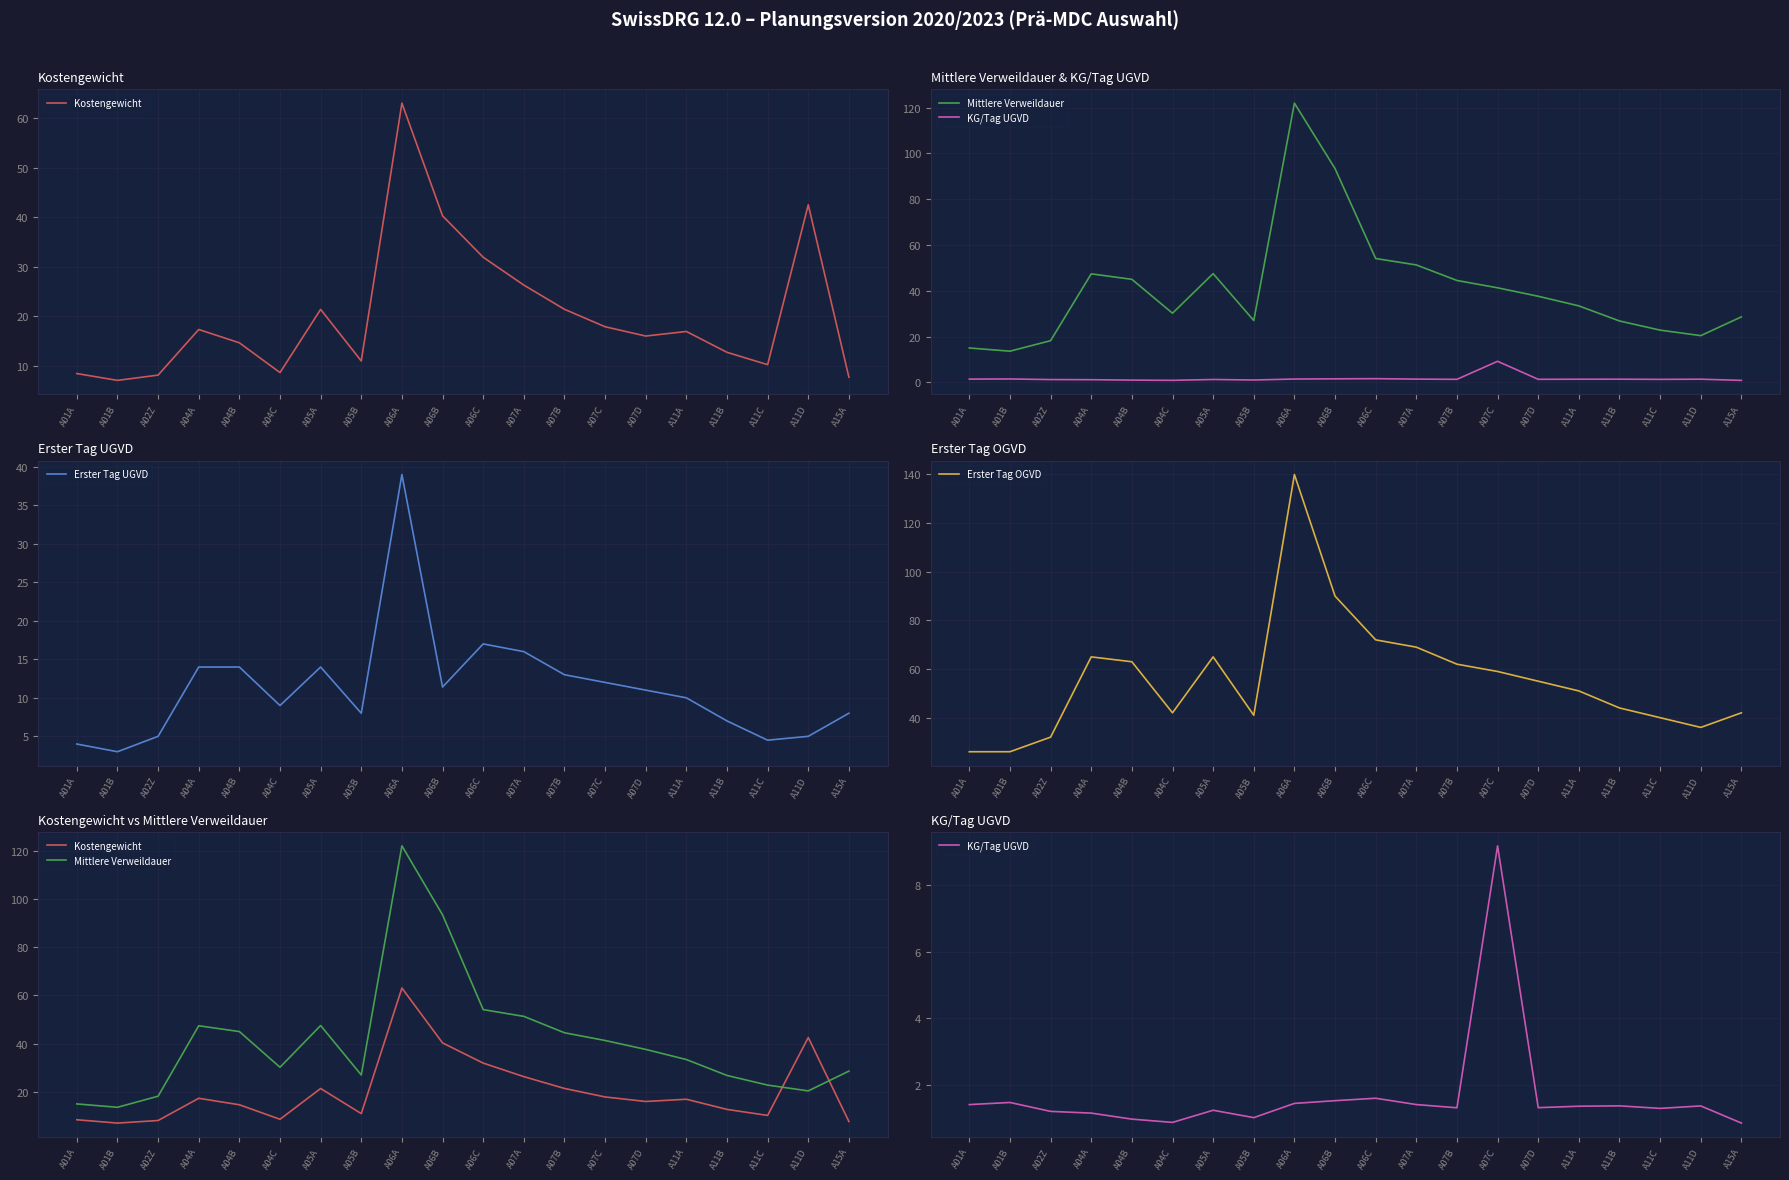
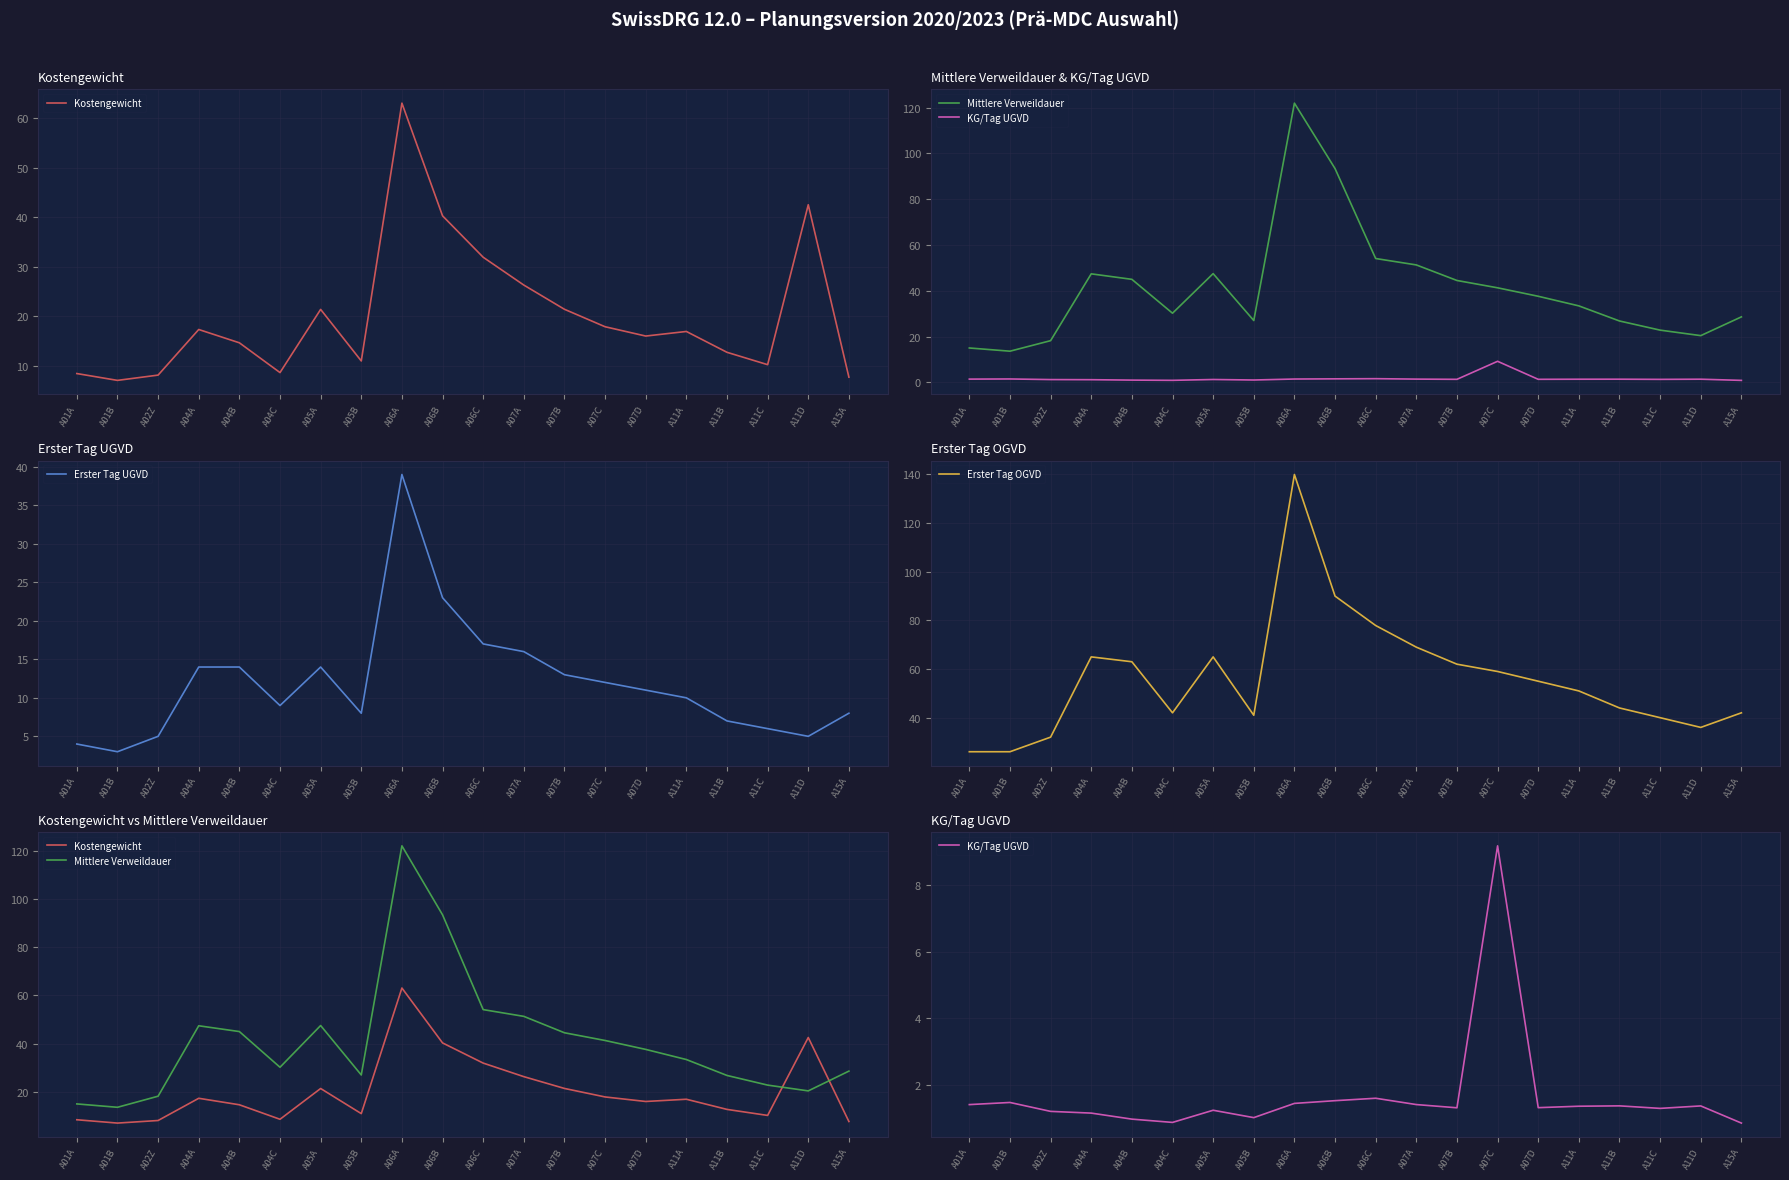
Erster Tag UGVD, A06B: 11 -> 23
Erster Tag UGVD, A11C: 5 -> 6
Erster Tag OGVD, A06C: 72 -> 78
